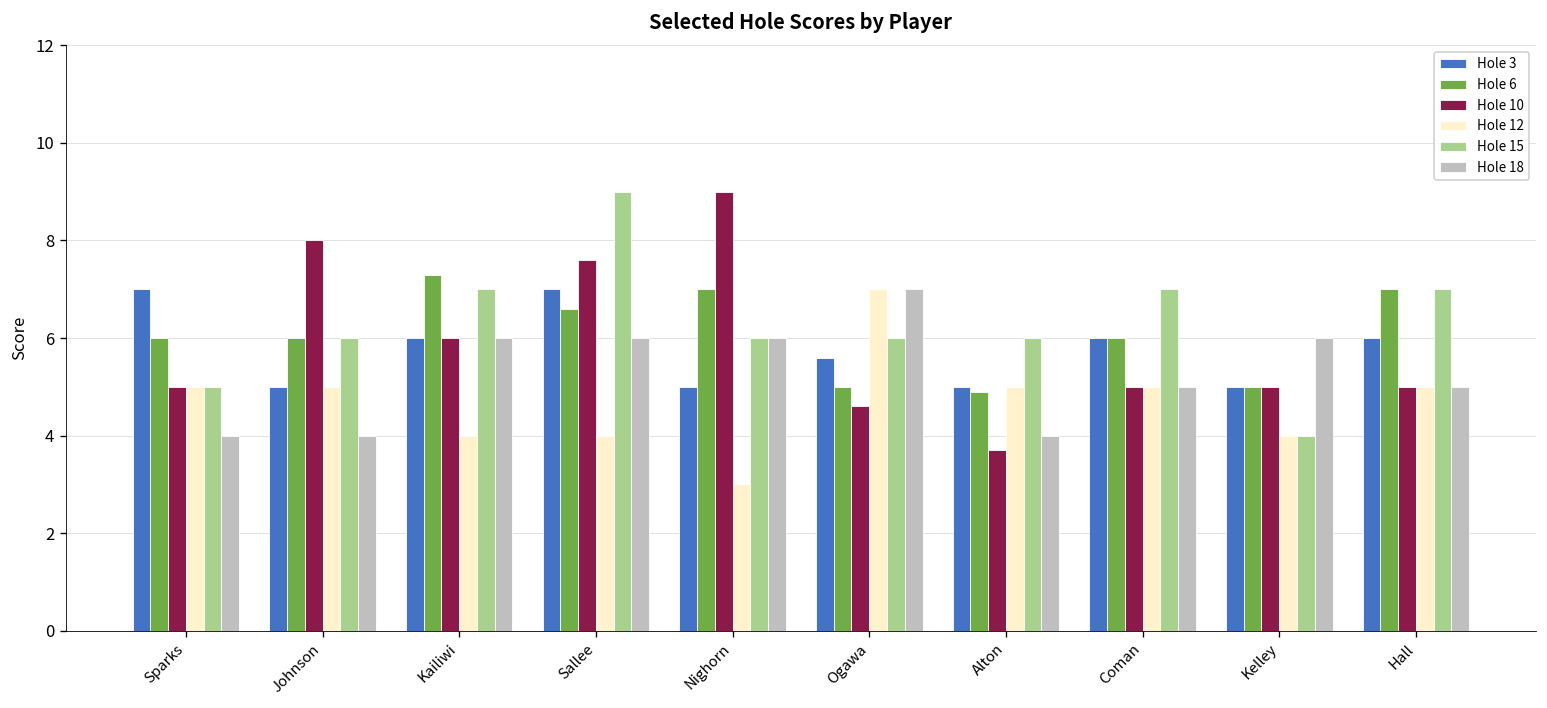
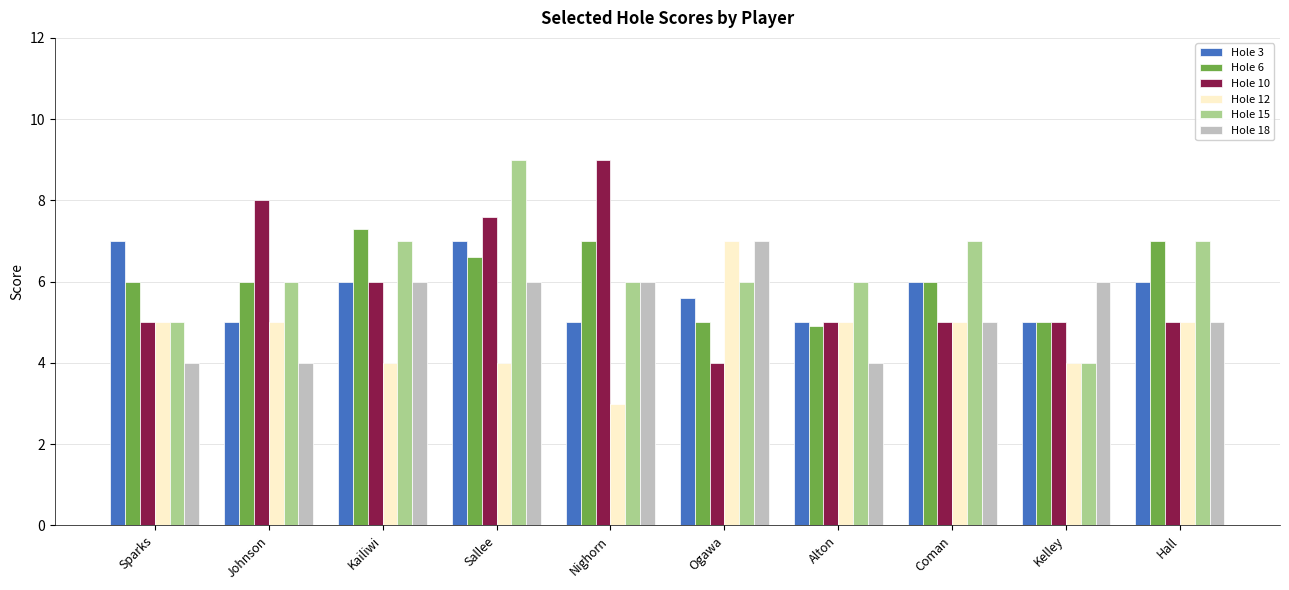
Hole 10, Ogawa: 4.6 -> 4.0
Hole 10, Alton: 3.7 -> 5.0
